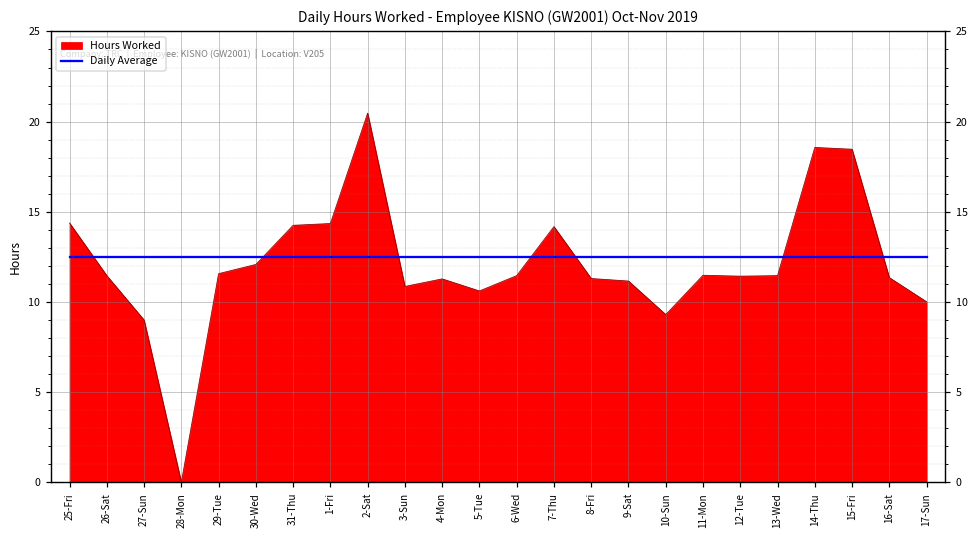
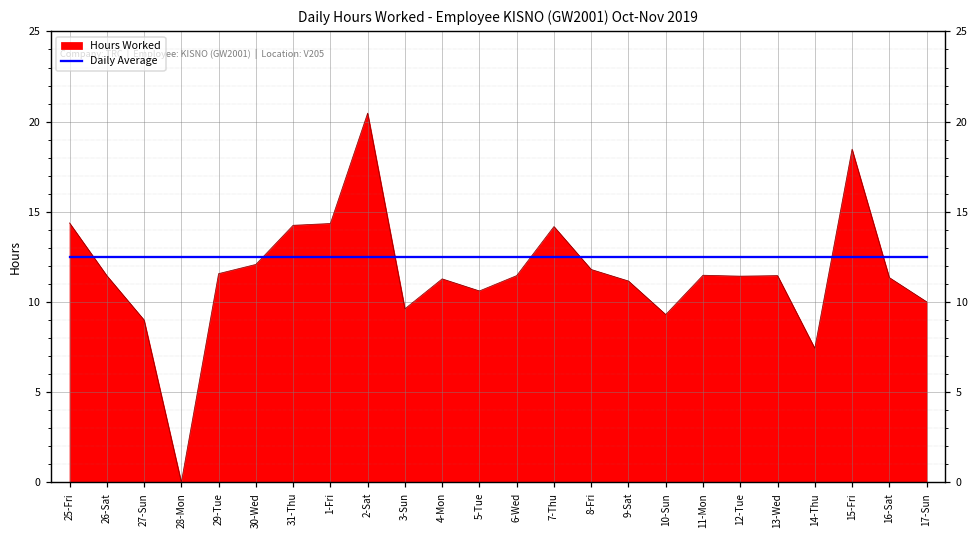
Hours Worked, 3-Sun: 10.9 -> 9.6
Hours Worked, 8-Fri: 11.3 -> 11.8
Hours Worked, 14-Thu: 18.6 -> 7.4
